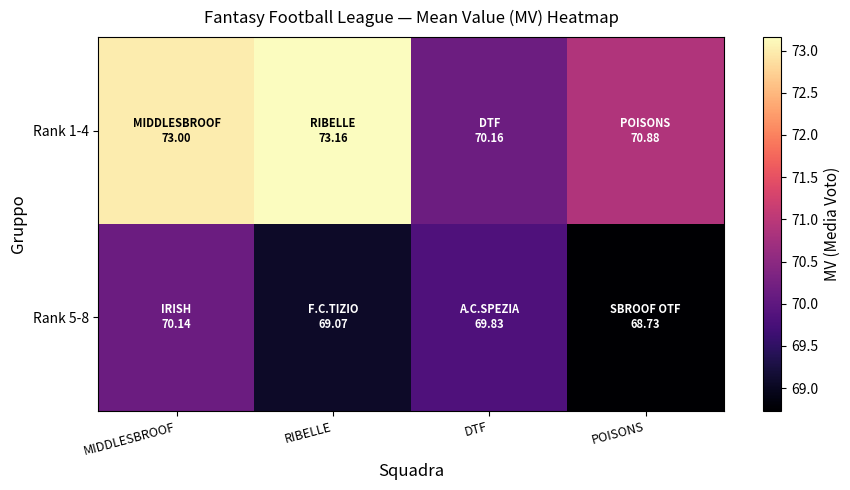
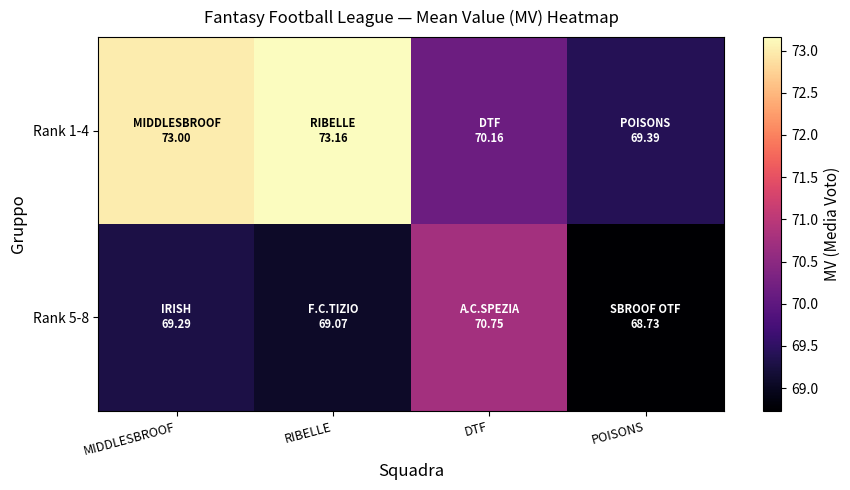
Rank 1-4, POISONS: 70.88 -> 69.39
Rank 5-8, MIDDLESBROOF: 70.14 -> 69.29
Rank 5-8, DTF: 69.83 -> 70.75
